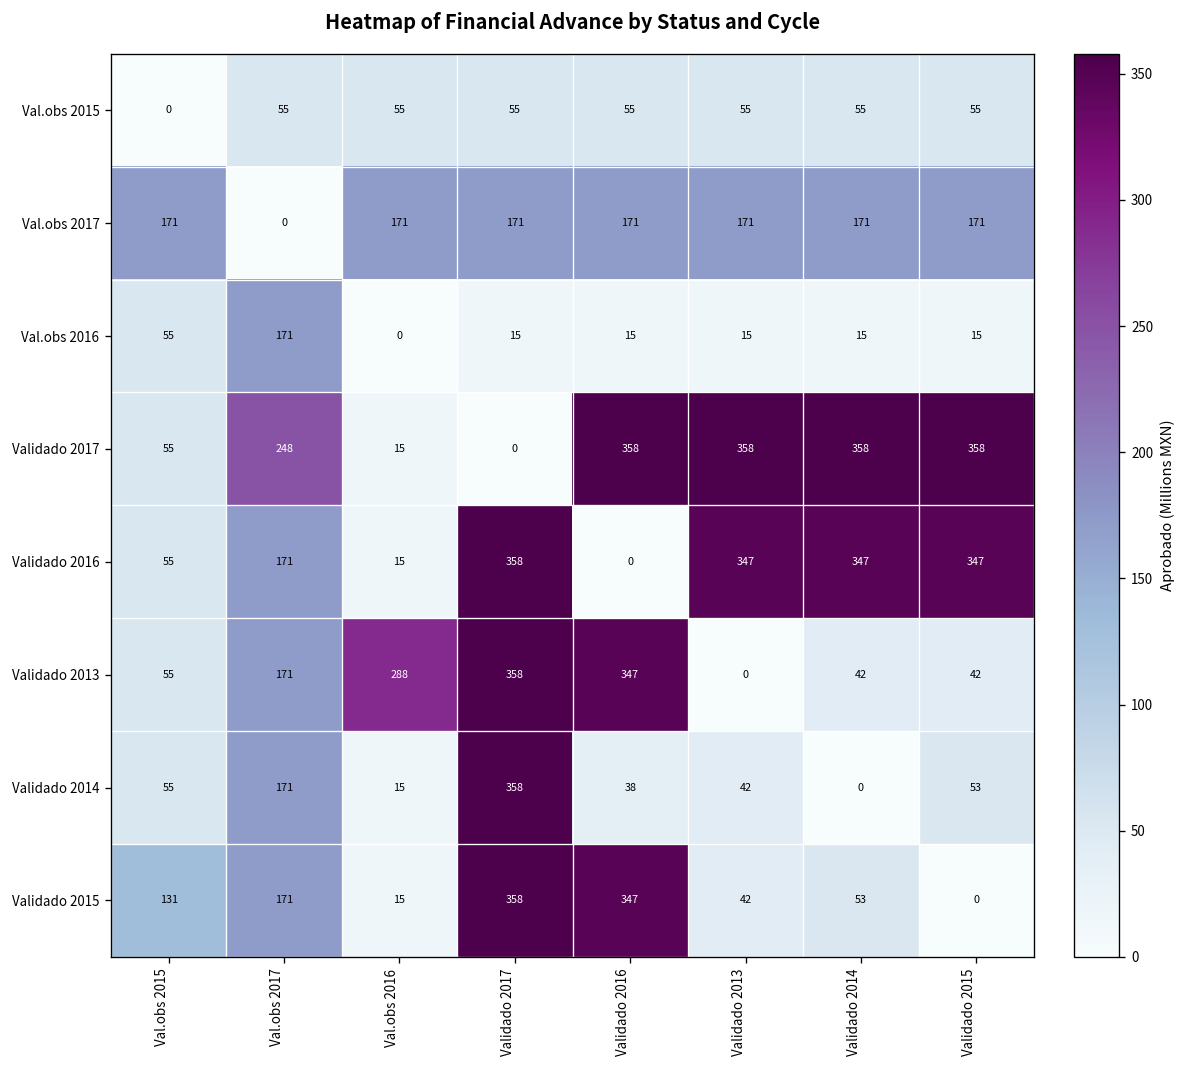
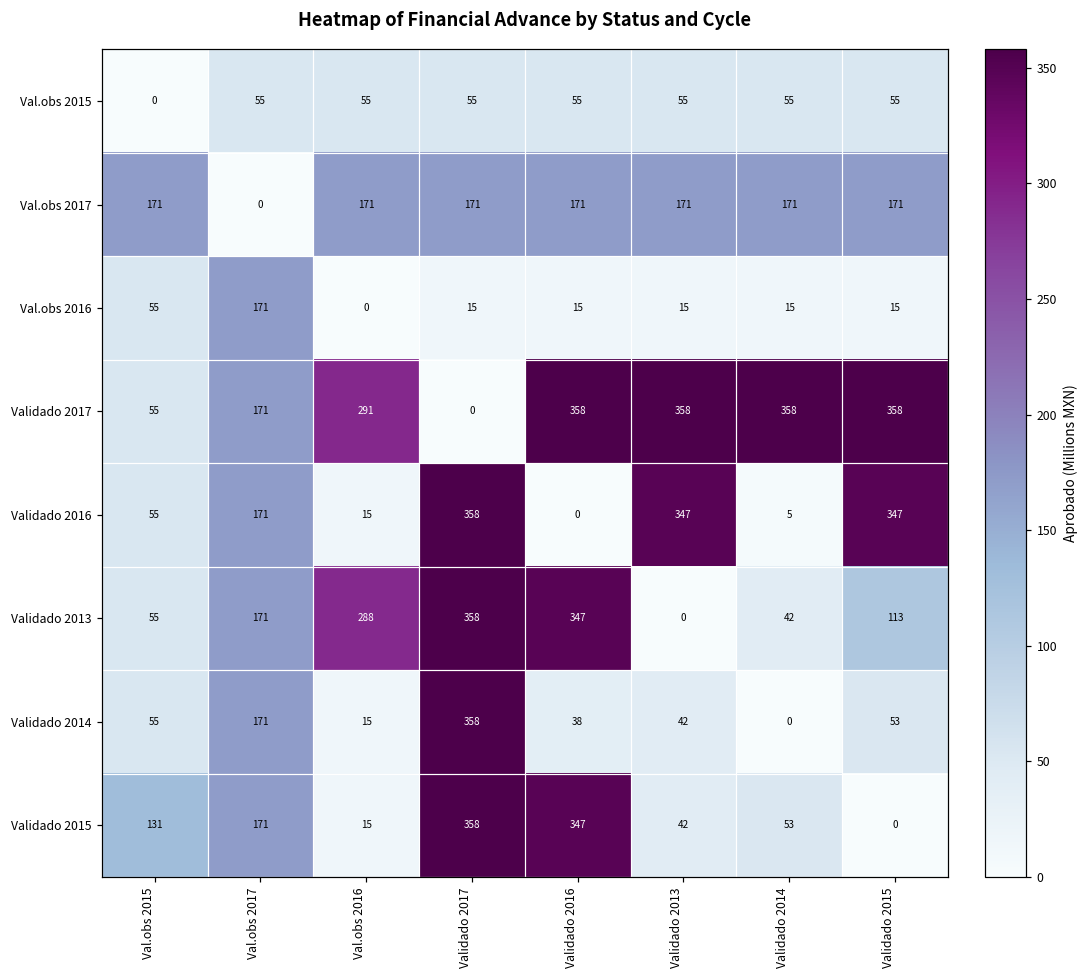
Validado 2017, Val.obs 2017: 248 -> 171
Validado 2017, Val.obs 2016: 15 -> 291
Validado 2016, Validado 2014: 347 -> 5
Validado 2013, Validado 2015: 42 -> 113
